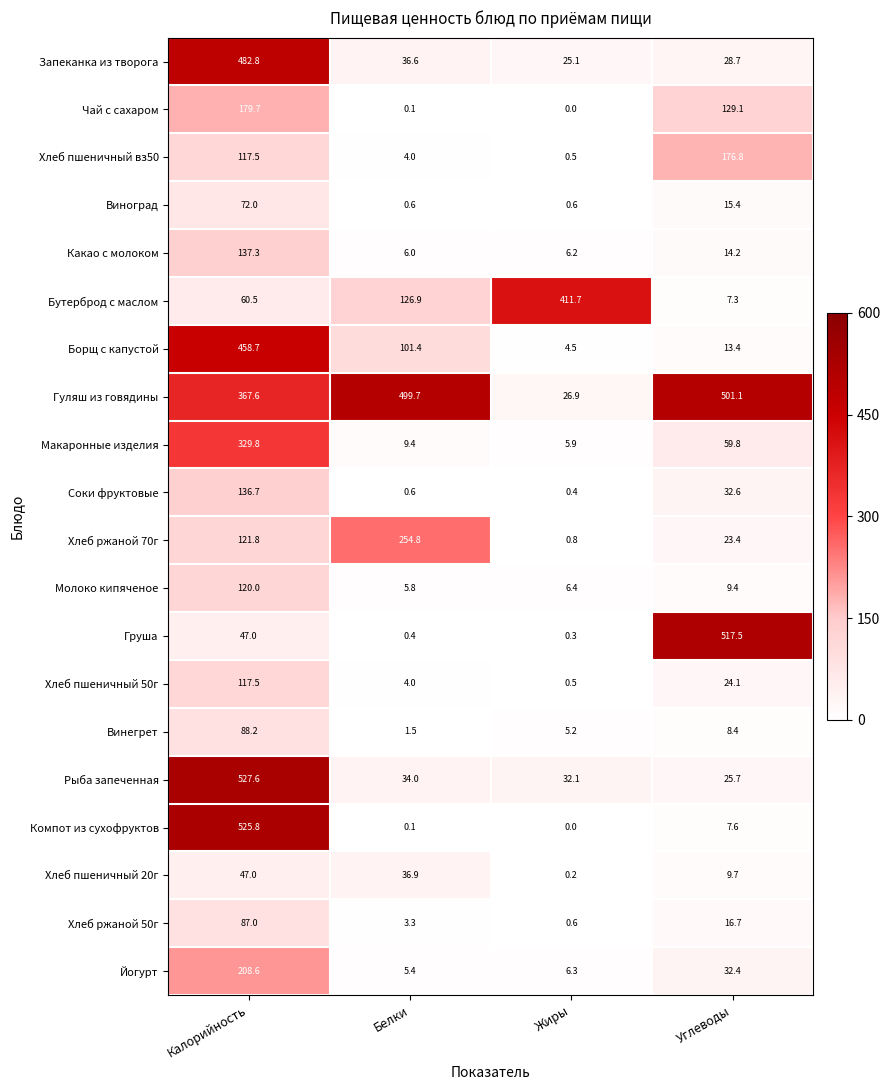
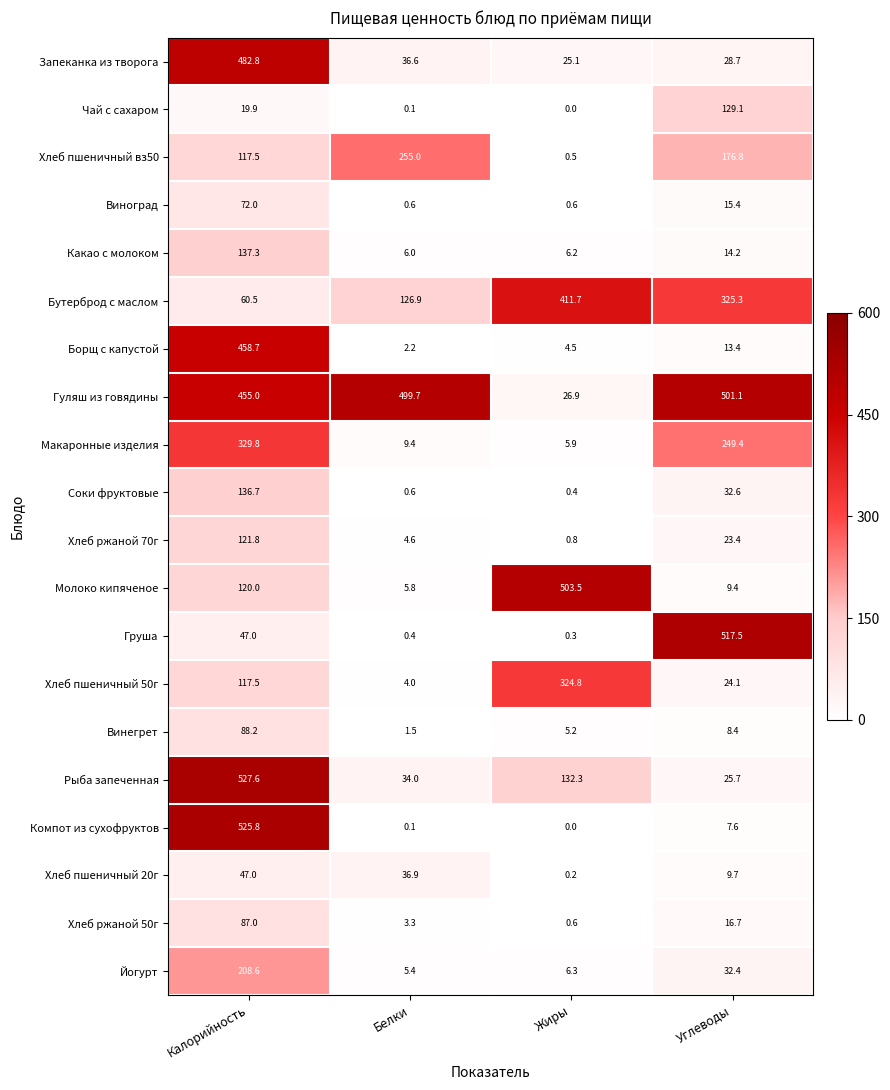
Чай с сахаром, Калорийность: 179.7 -> 19.9
Хлеб пшеничный вз50, Белки: 4.0 -> 255.0
Бутерброд с маслом, Углеводы: 7.3 -> 325.3
Борщ с капустой, Белки: 101.4 -> 2.2
Гуляш из говядины, Калорийность: 367.6 -> 455.0
Макаронные изделия, Углеводы: 59.8 -> 249.4
Хлеб ржаной 70г, Белки: 254.8 -> 4.6
Молоко кипяченое, Жиры: 6.4 -> 503.5
Хлеб пшеничный 50г, Жиры: 0.5 -> 324.8
Рыба запеченная, Жиры: 32.1 -> 132.3
